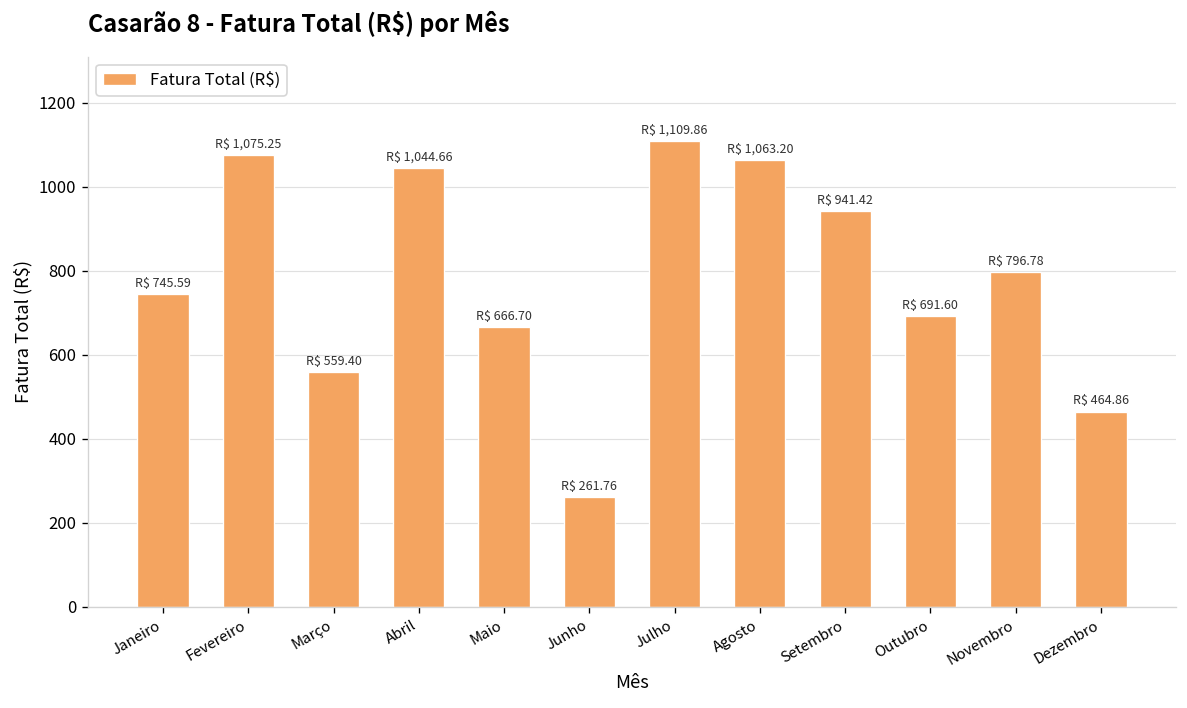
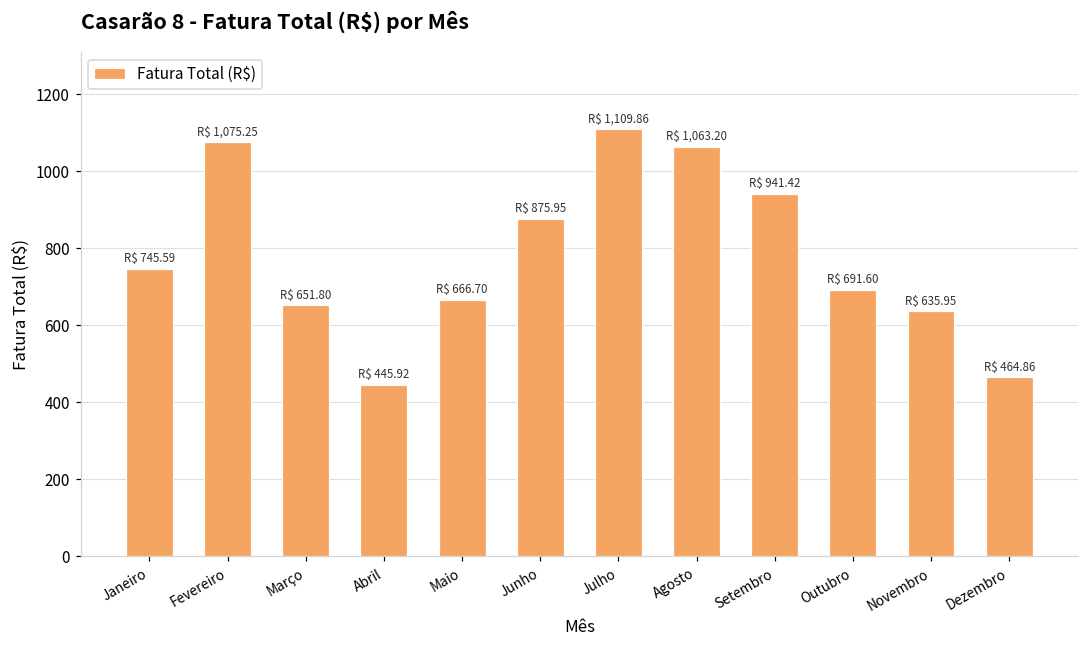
Março: 559.40 -> 651.80
Abril: 1,044.66 -> 445.92
Junho: 261.76 -> 875.95
Novembro: 796.78 -> 635.95
